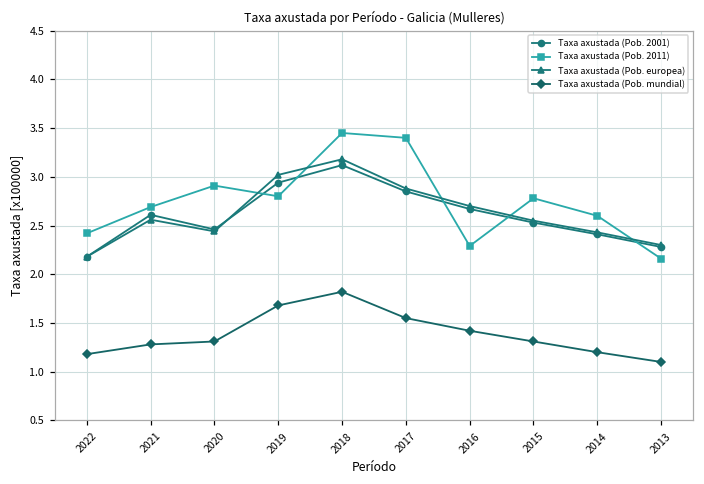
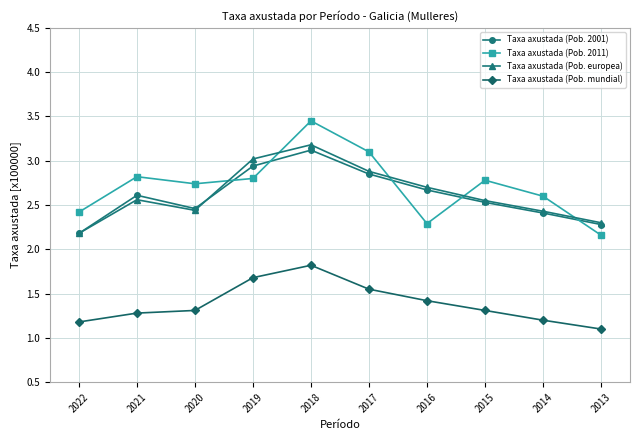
Taxa axustada (Pob. 2011), 2021: 2.7 -> 2.8
Taxa axustada (Pob. 2011), 2020: 2.9 -> 2.7
Taxa axustada (Pob. 2011), 2017: 3.4 -> 3.1
